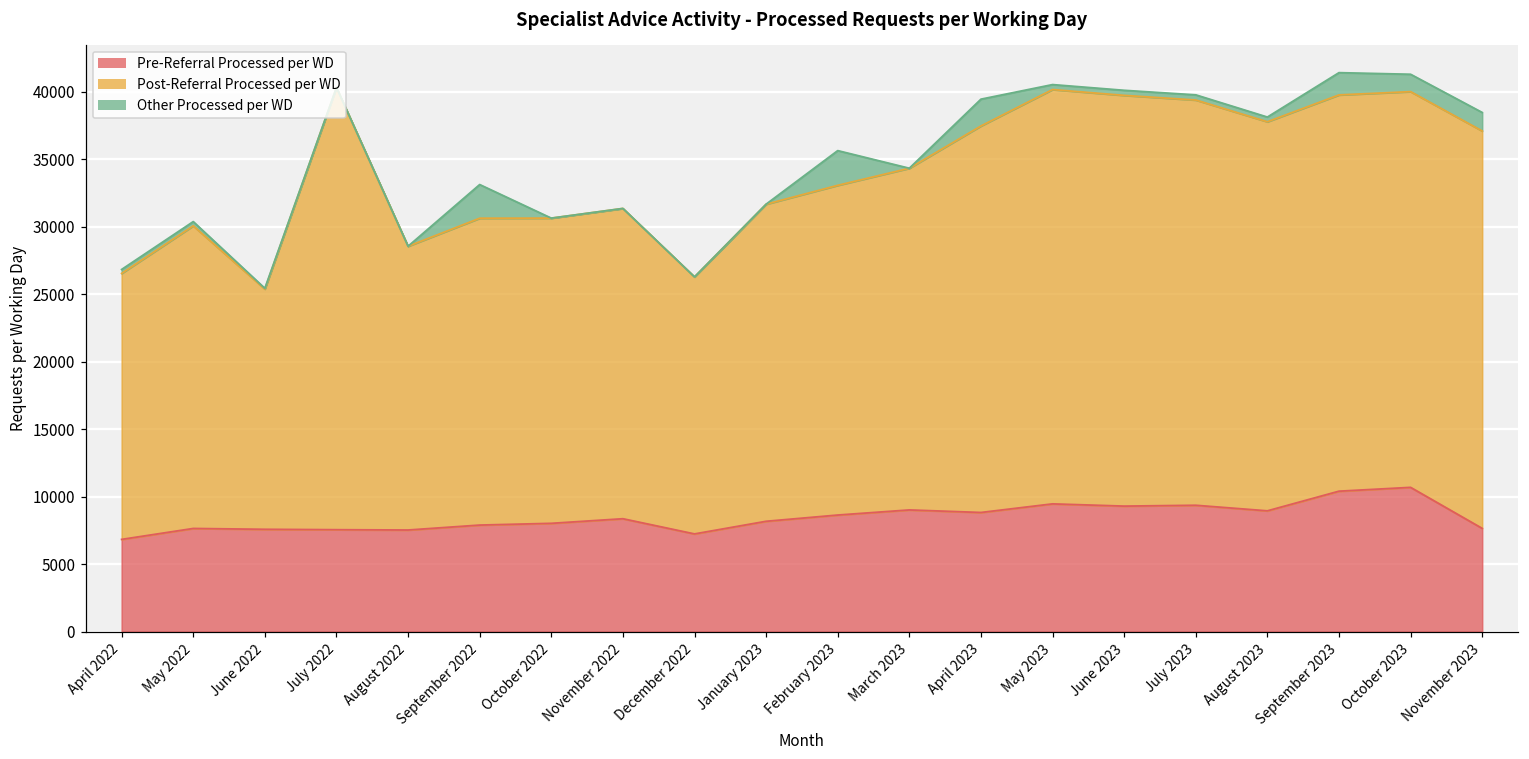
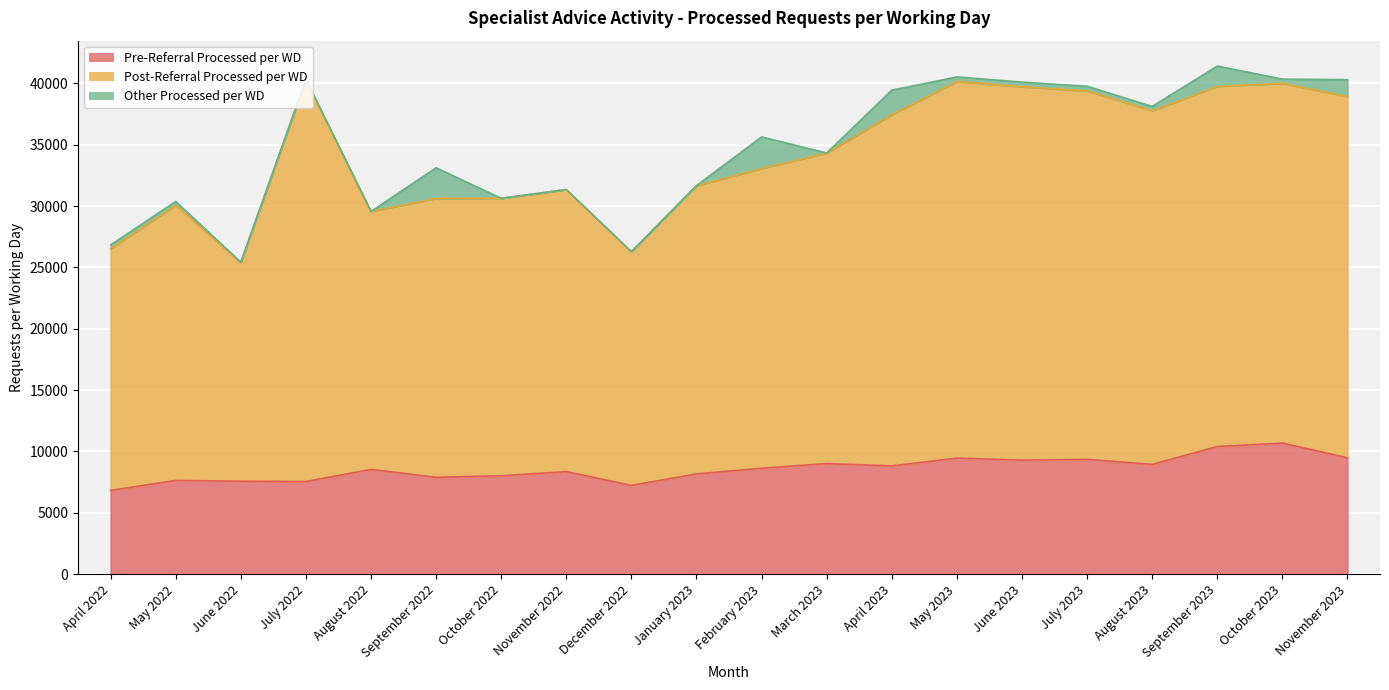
Pre-Referral Processed per WD, August 2022: 7500 -> 8500
Other Processed per WD, October 2023: 1300 -> 300
Pre-Referral Processed per WD, November 2023: 7600 -> 9500
